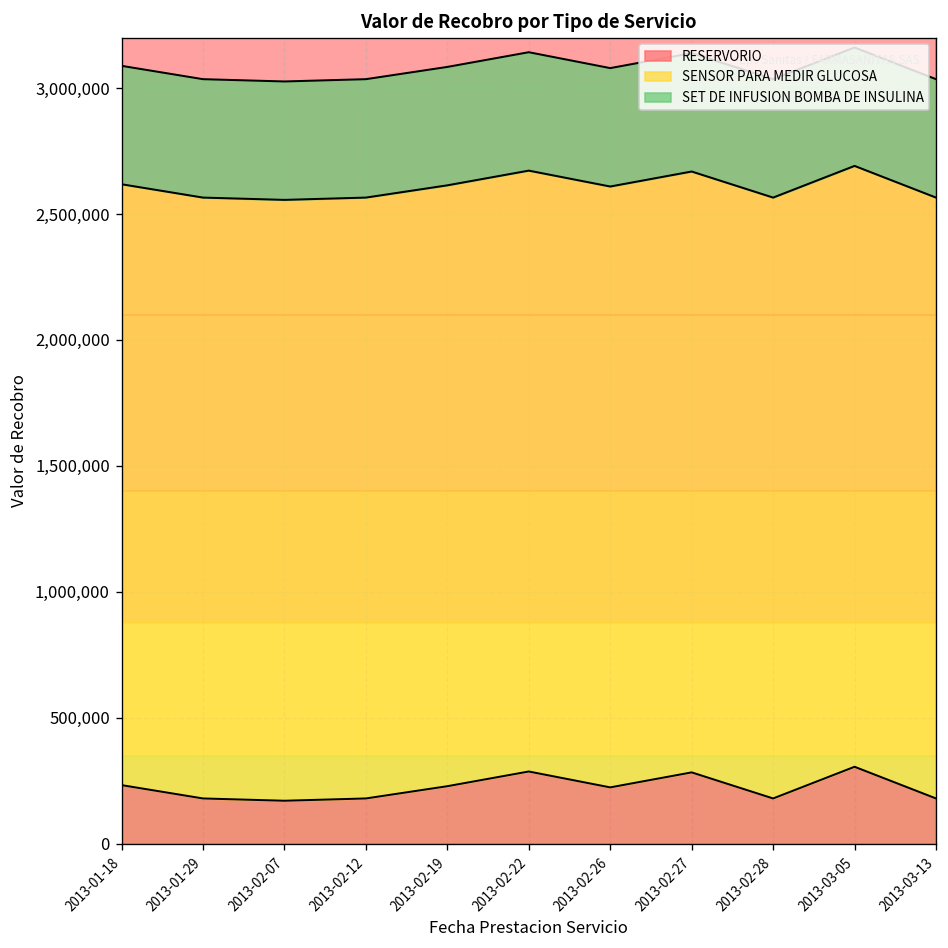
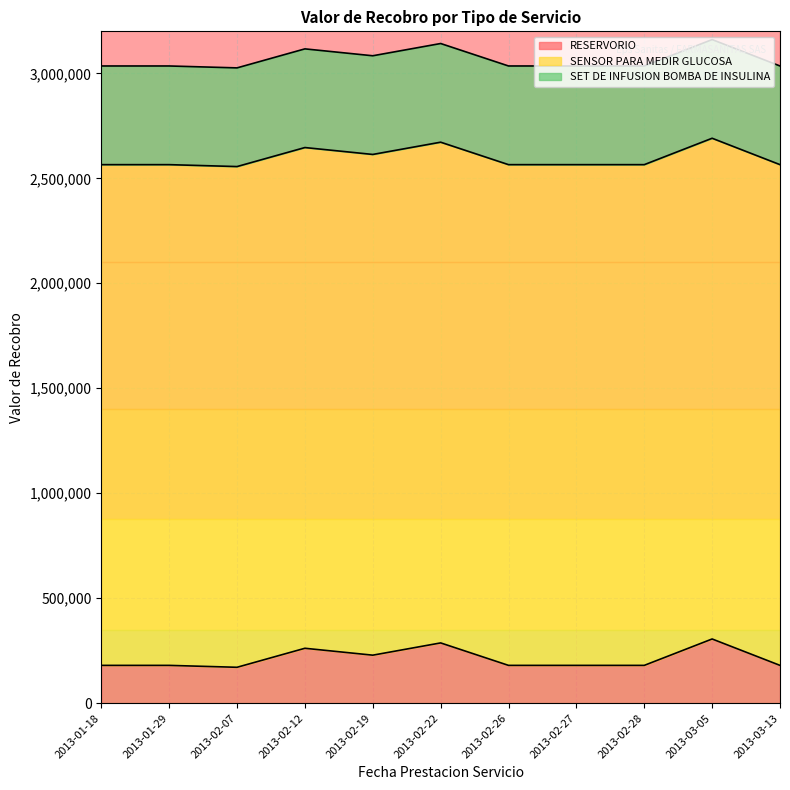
RESERVORIO, 2013-01-18: 230,000 -> 180,000
RESERVORIO, 2013-02-12: 180,000 -> 260,000
RESERVORIO, 2013-02-26: 220,000 -> 180,000
RESERVORIO, 2013-02-27: 280,000 -> 180,000
